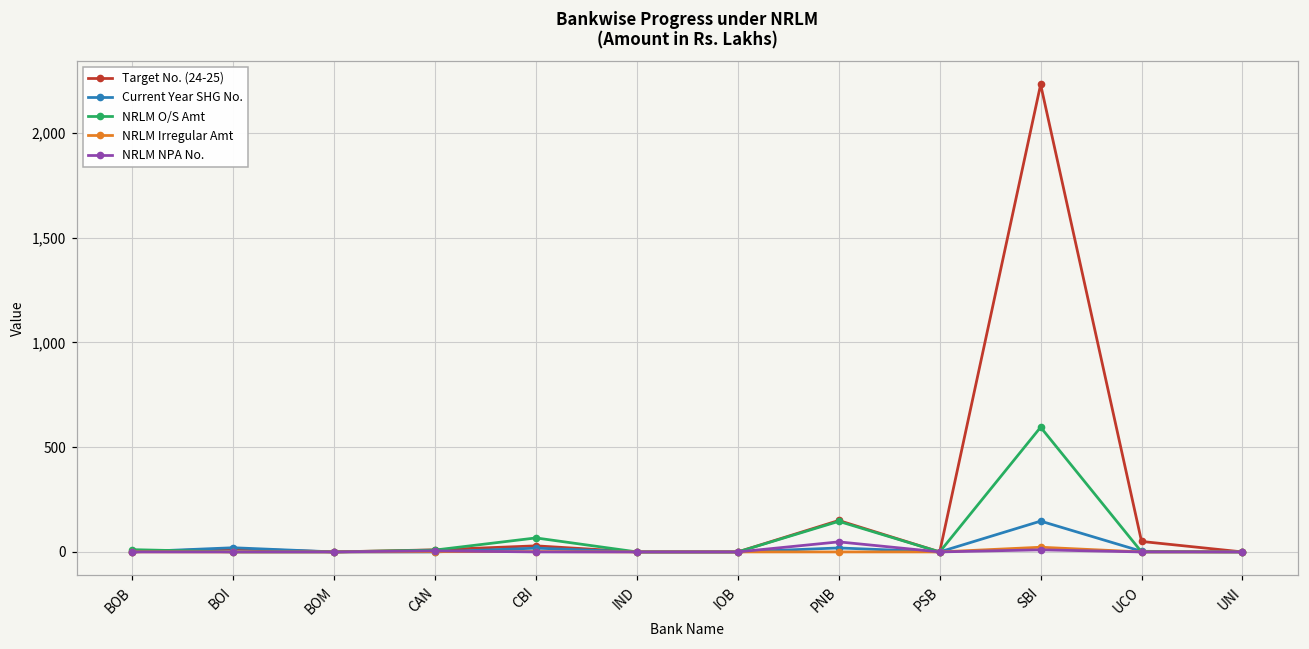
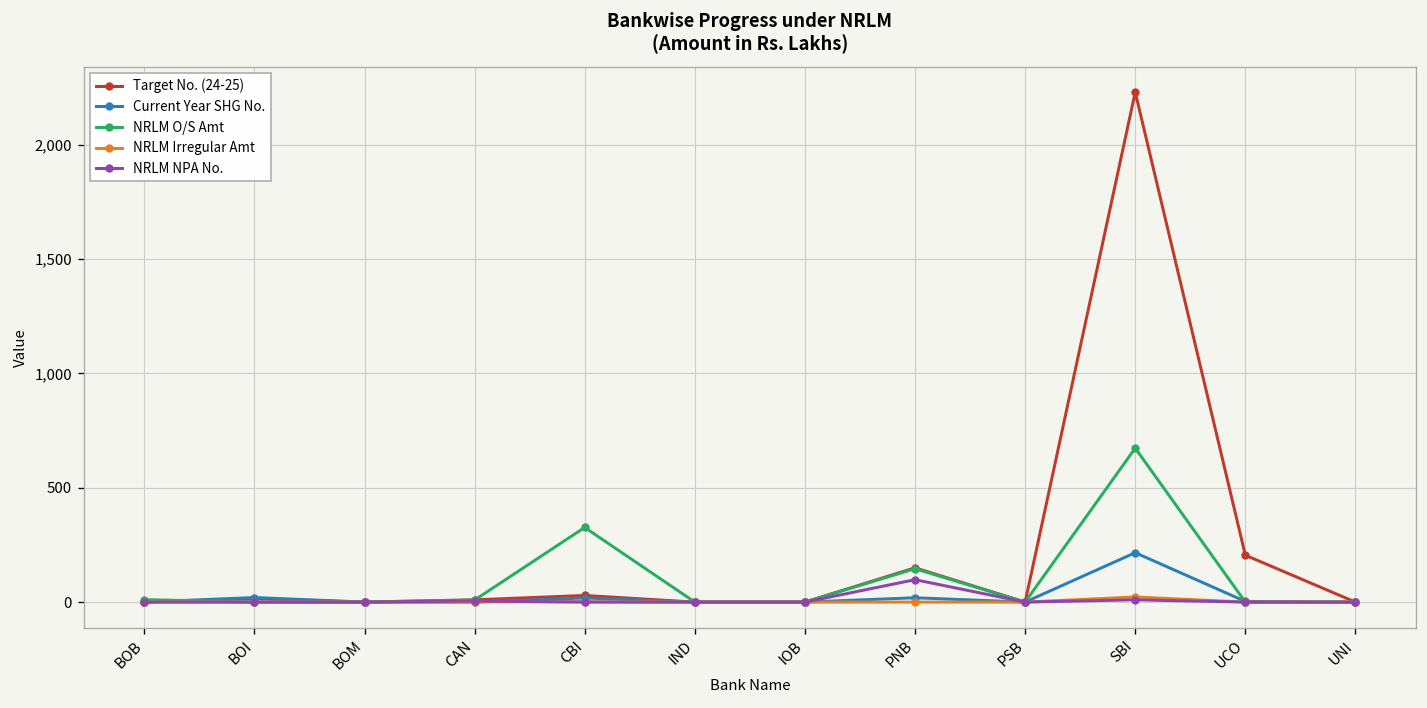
NRLM O/S Amt, CBI: 70 -> 330
NRLM NPA No., PNB: 50 -> 100
Current Year SHG No., SBI: 150 -> 220
NRLM O/S Amt, SBI: 590 -> 670
Target No. (24-25), UCO: 50 -> 210
